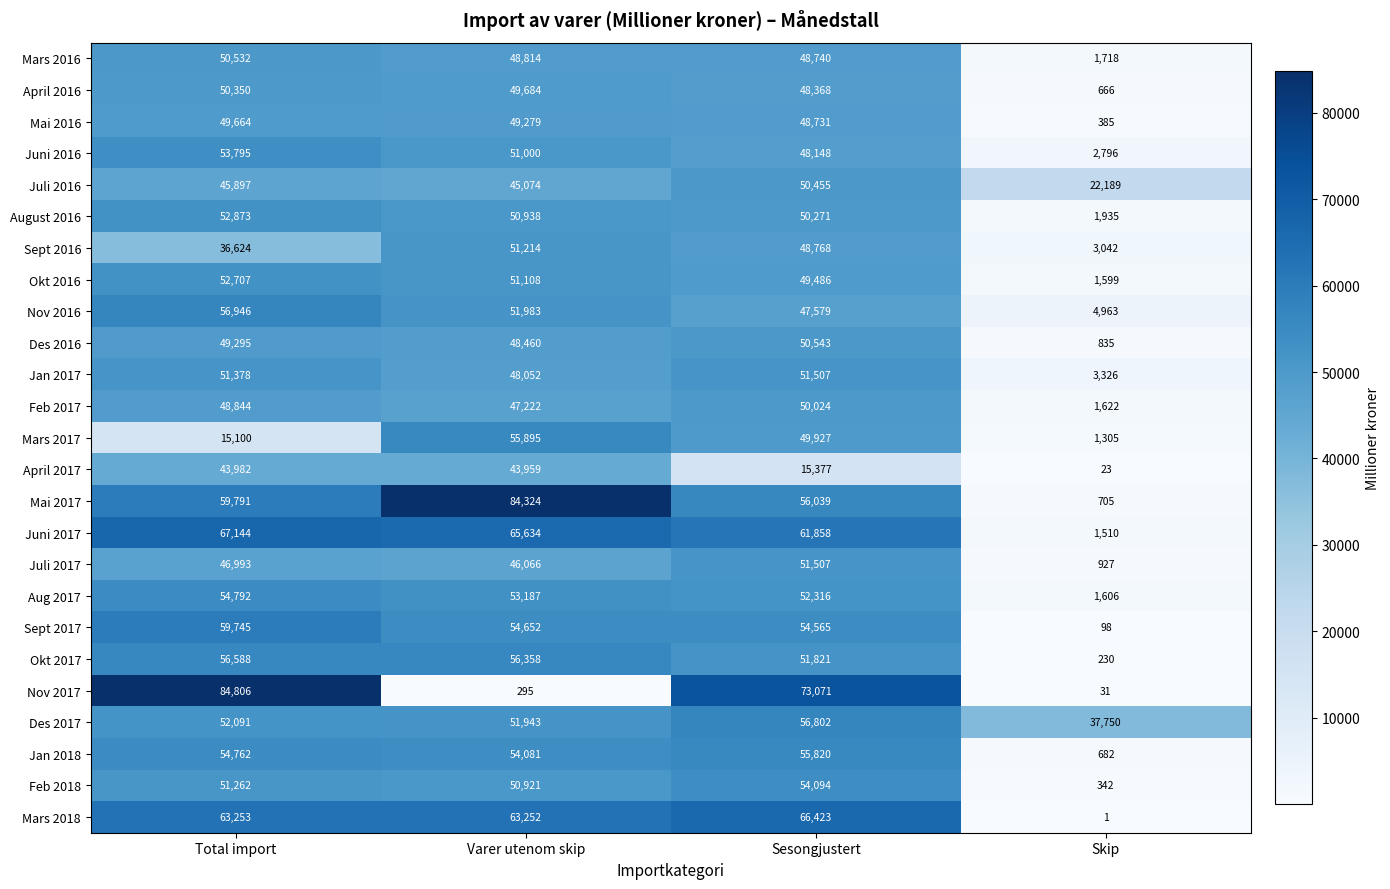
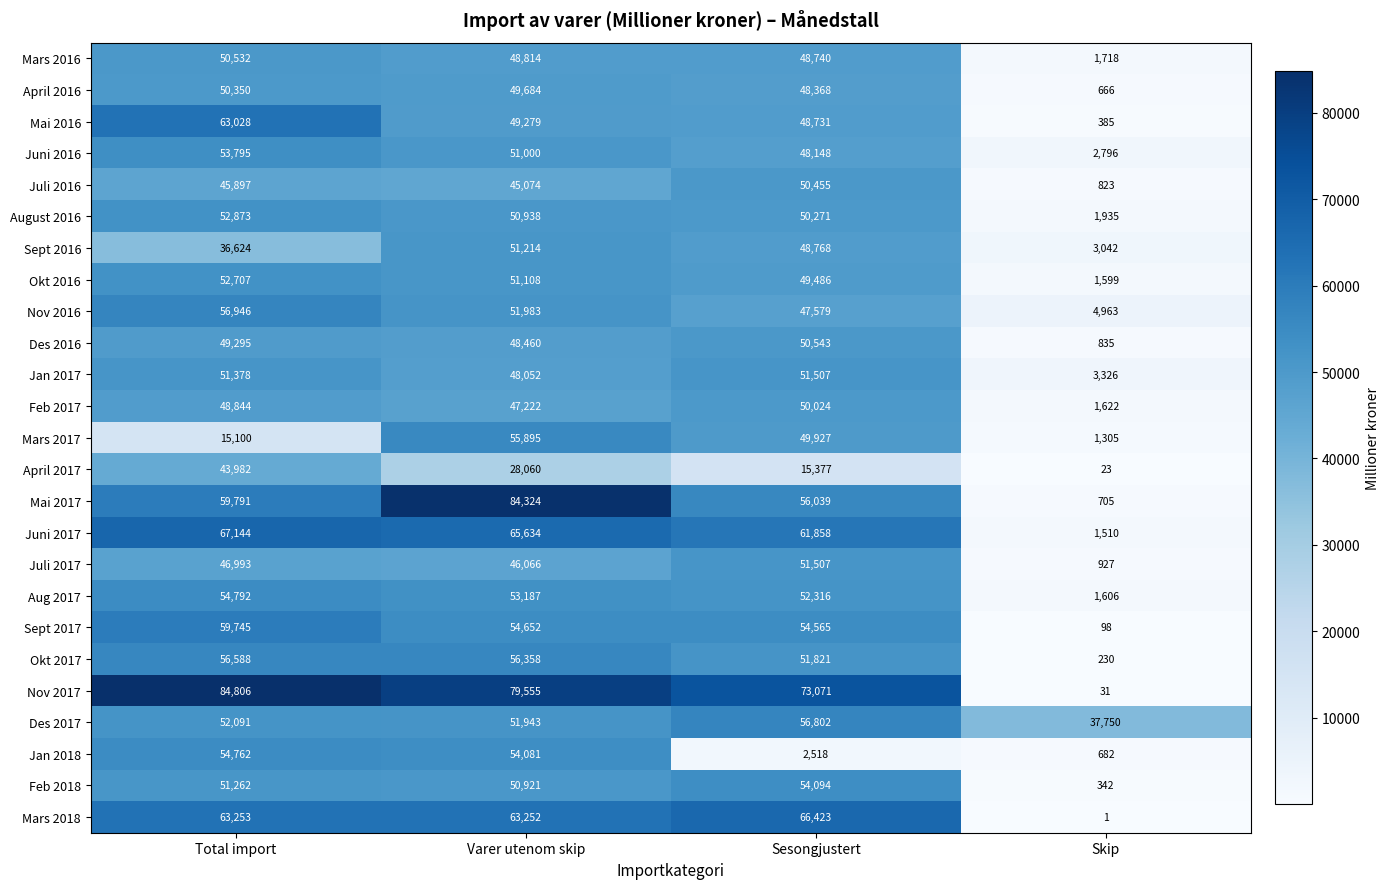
Mai 2016, Total import: 49,664 -> 63,028
Juli 2016, Skip: 22,189 -> 823
April 2017, Varer utenom skip: 43,959 -> 28,060
Nov 2017, Varer utenom skip: 295 -> 79,555
Jan 2018, Sesongjustert: 55,820 -> 2,518
